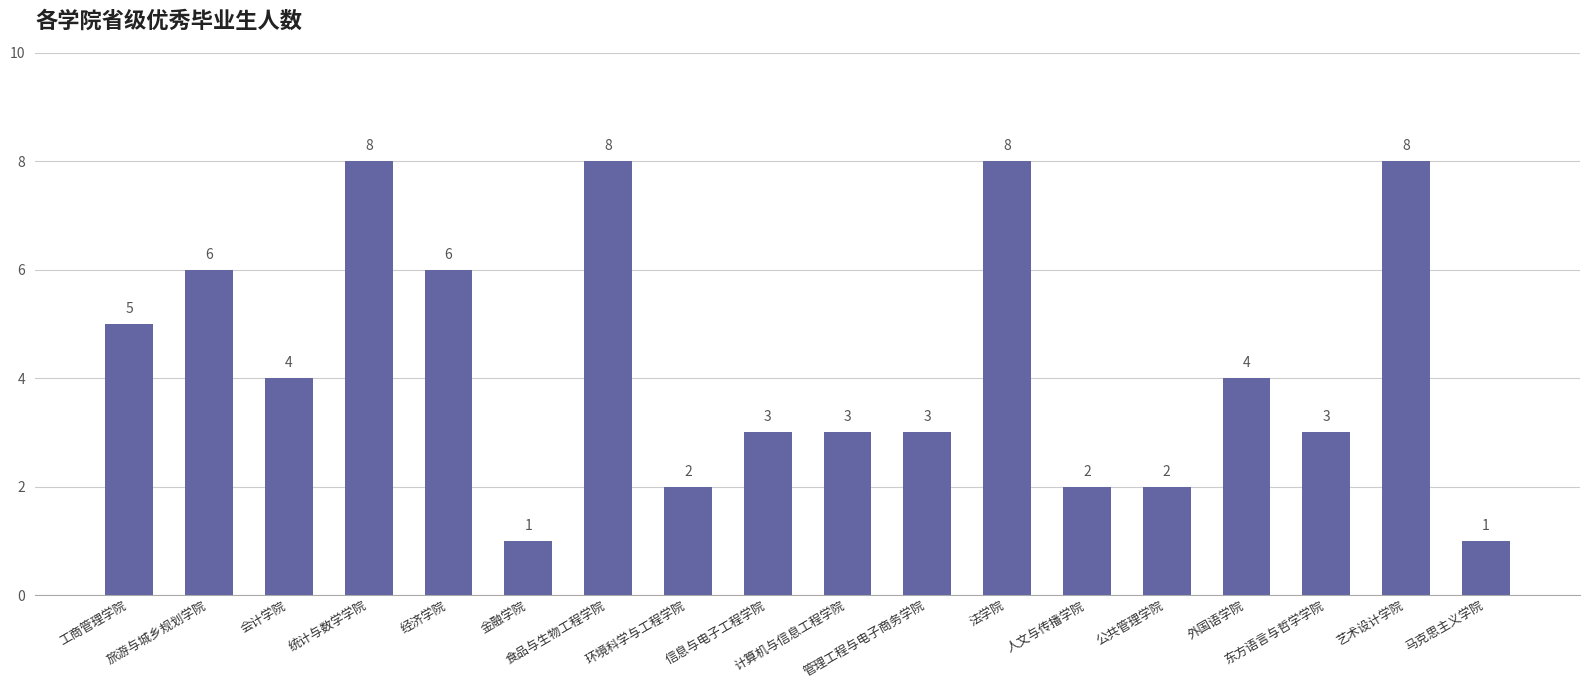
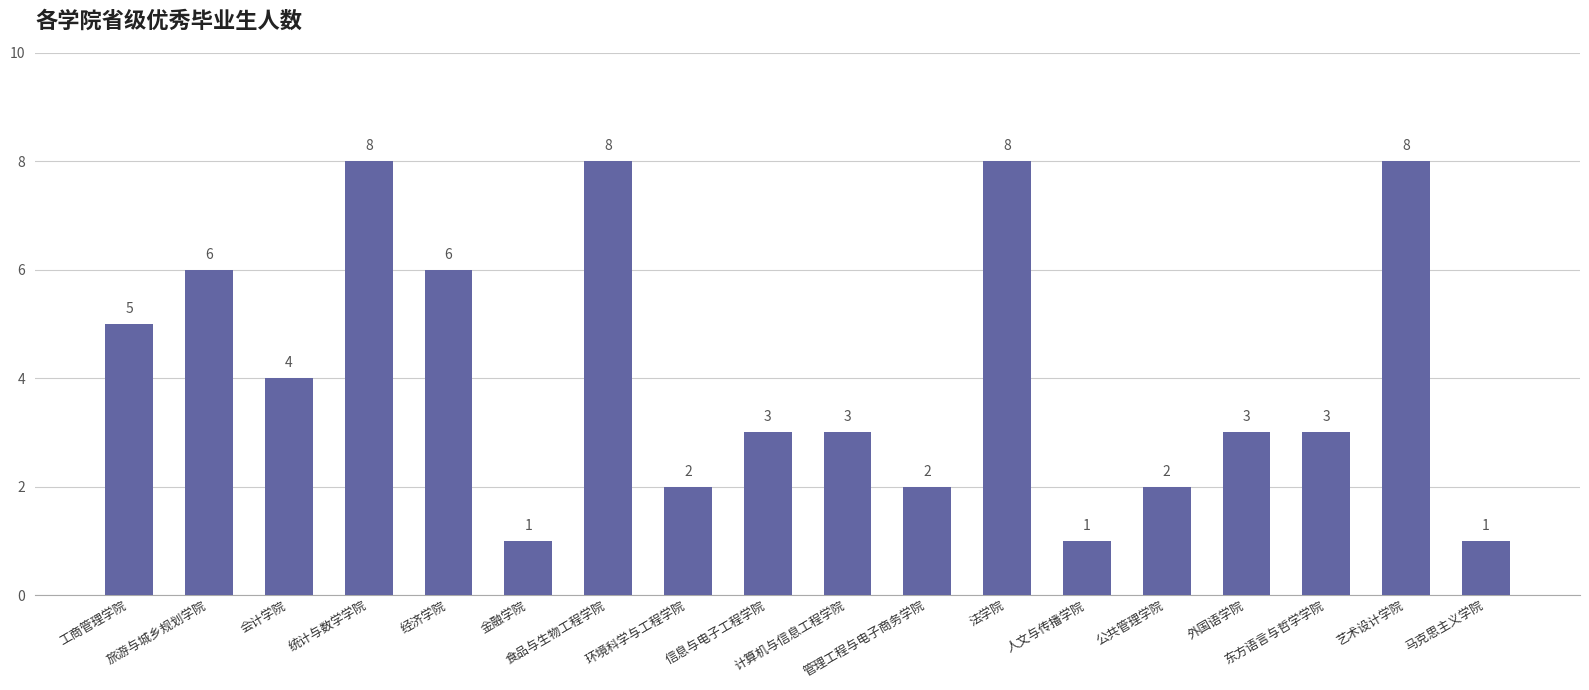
管理工程与电子商务学院: 3 -> 2
人文与传播学院: 2 -> 1
外国语学院: 4 -> 3
